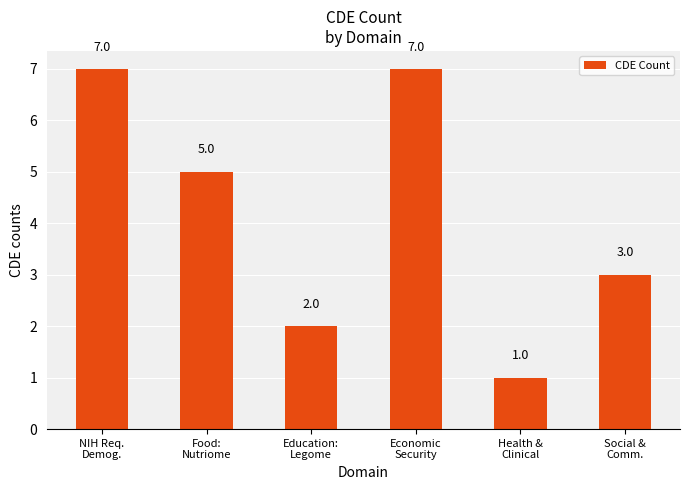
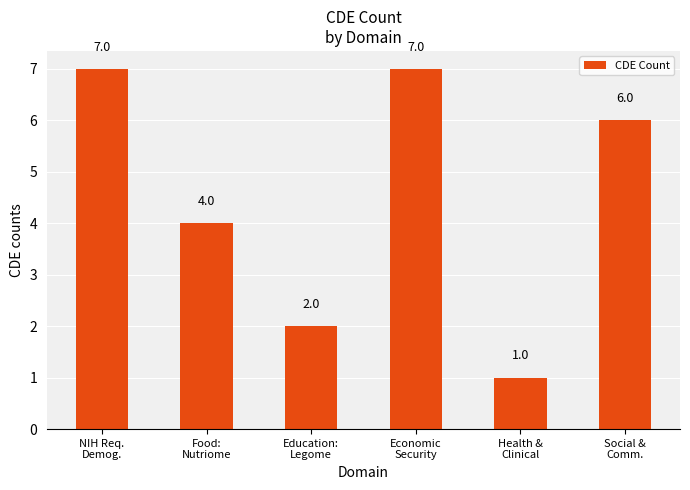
Food: Nutriome: 5.0 -> 4.0
Social & Comm.: 3.0 -> 6.0
